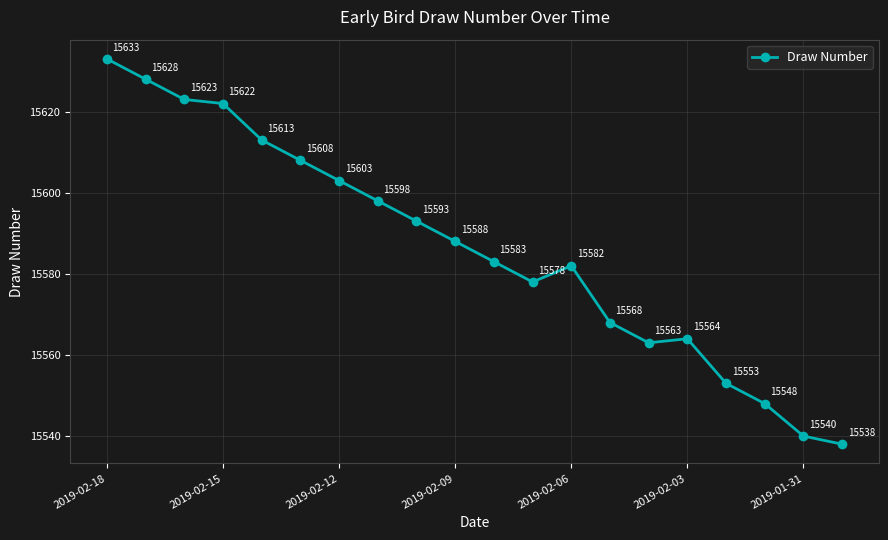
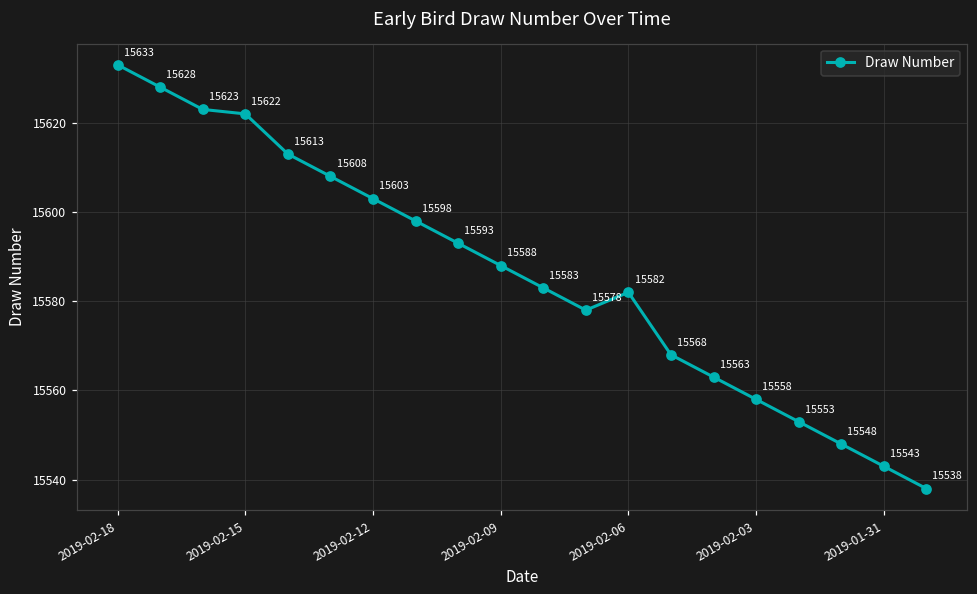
2019-02-03: 15564 -> 15558
2019-01-31: 15540 -> 15543
